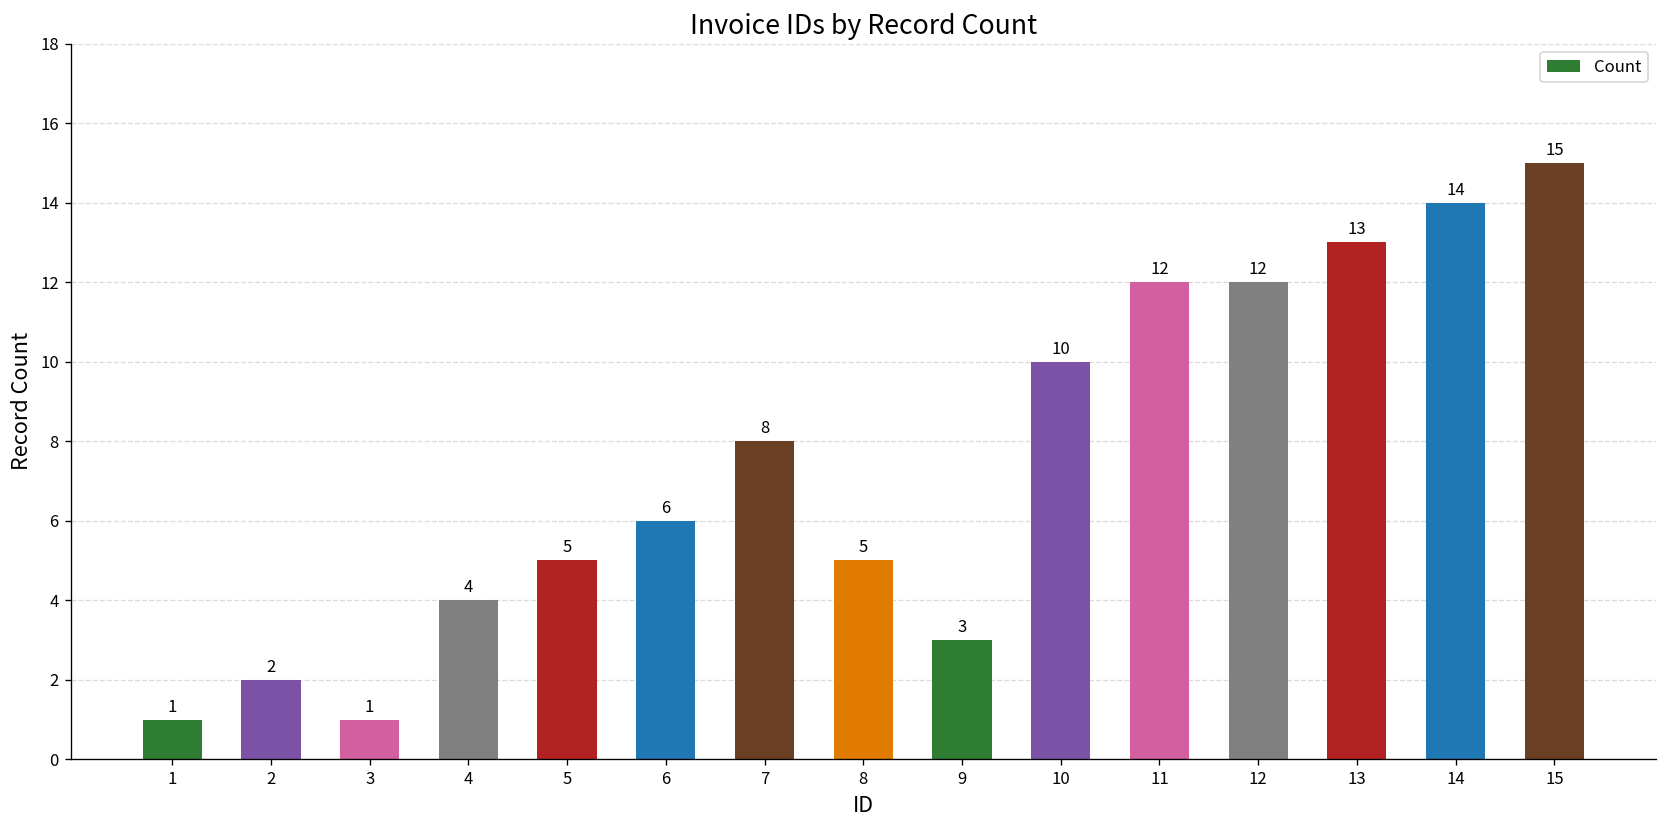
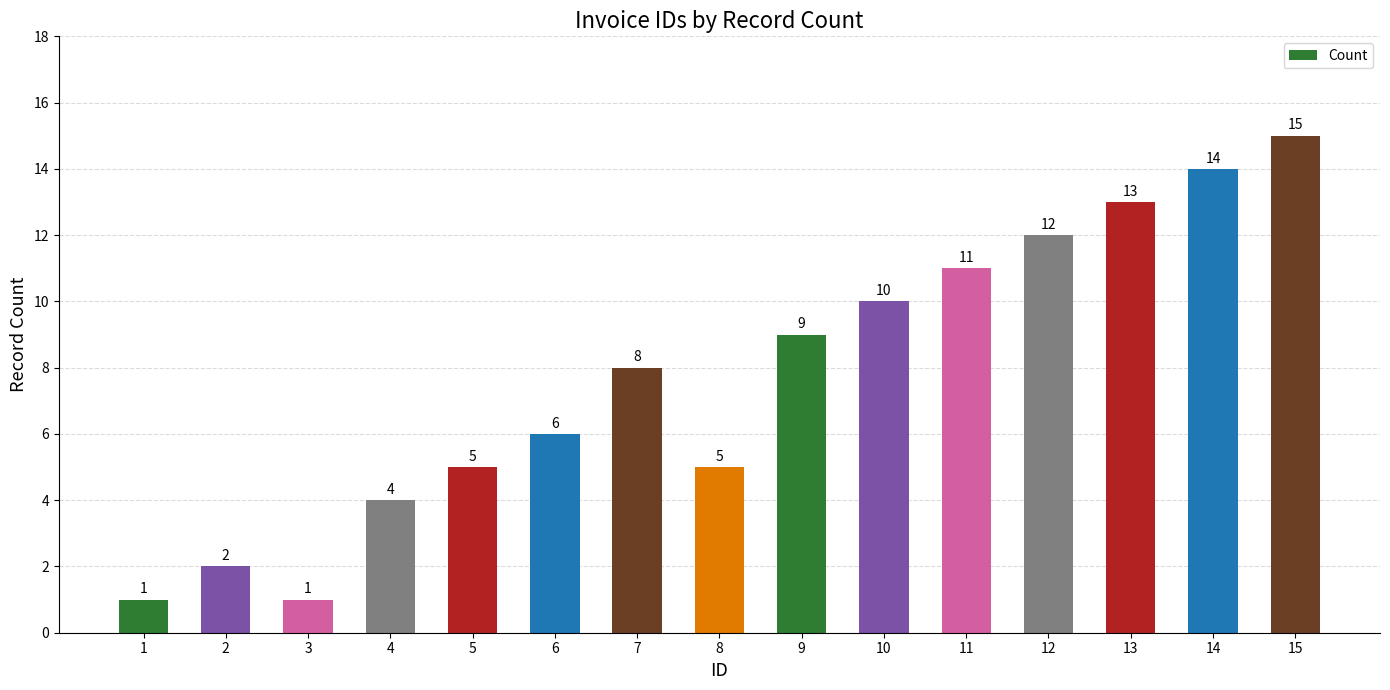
9: 3 -> 9
11: 12 -> 11
